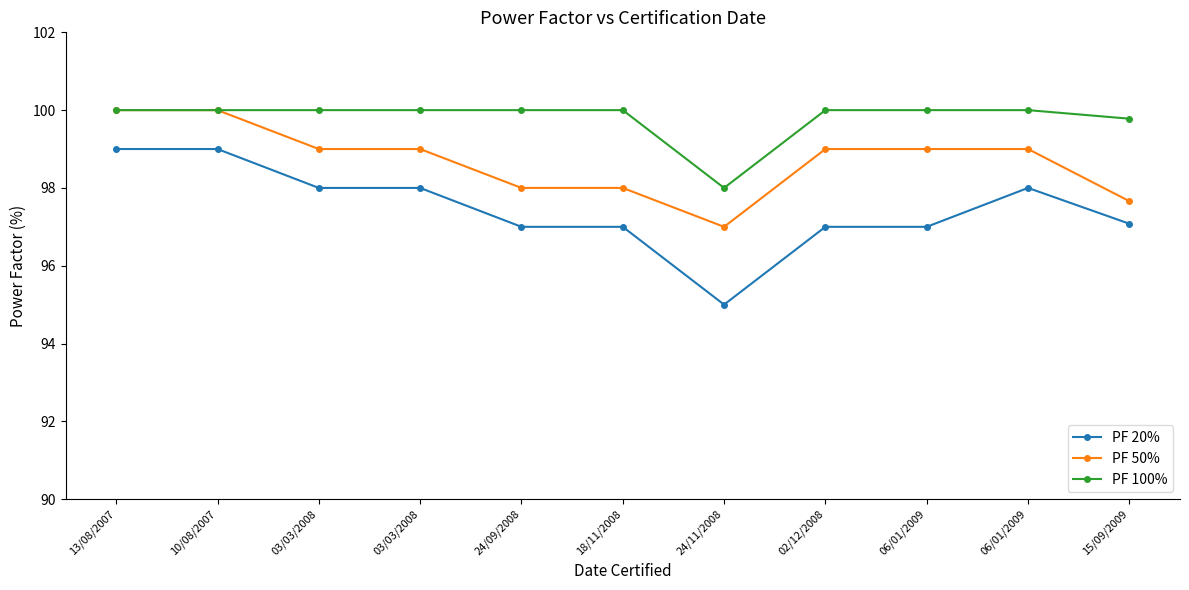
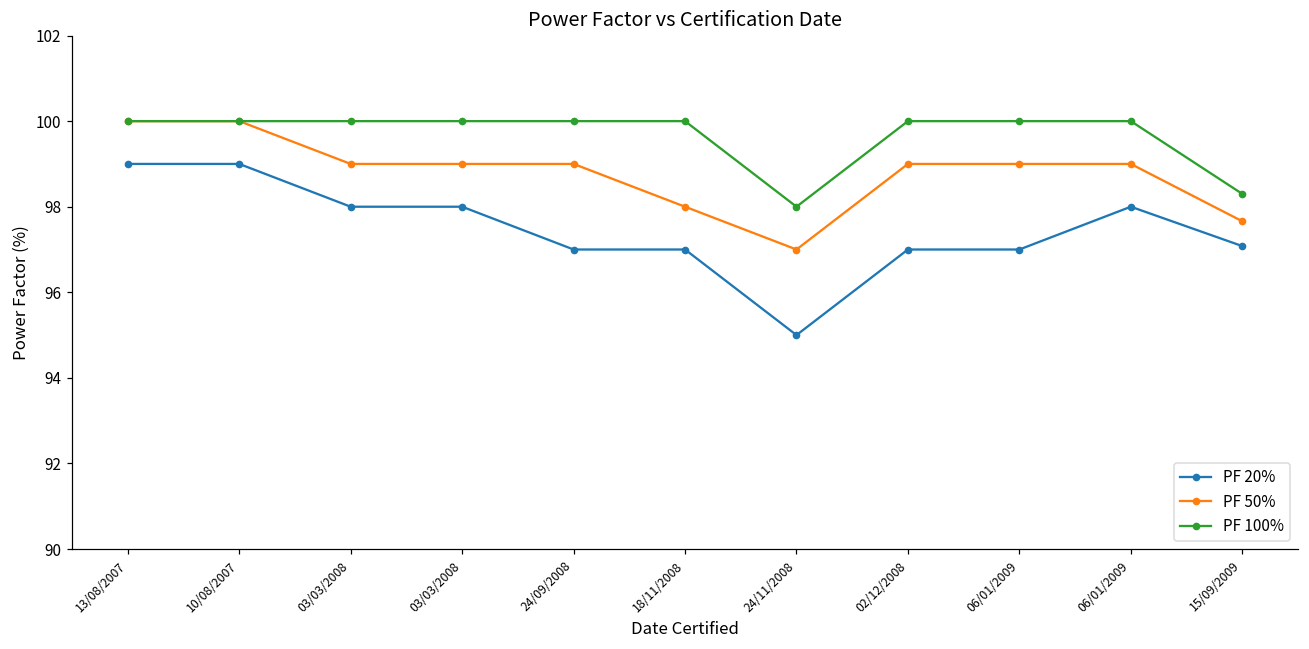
PF 50%, 24/09/2008: 98.0 -> 99.0
PF 100%, 15/09/2009: 99.8 -> 98.3
